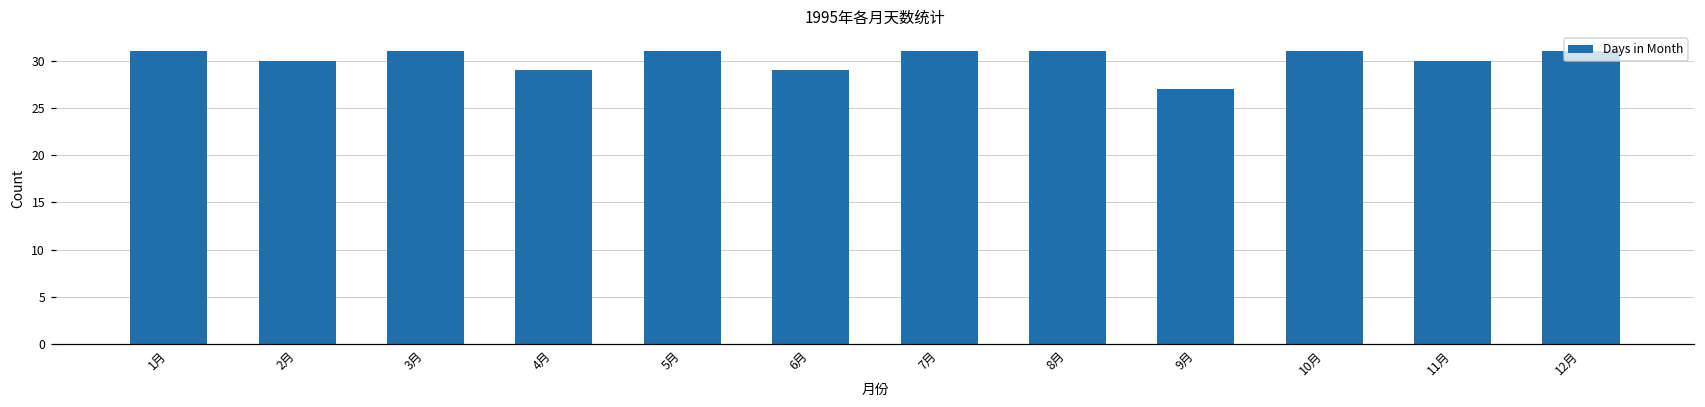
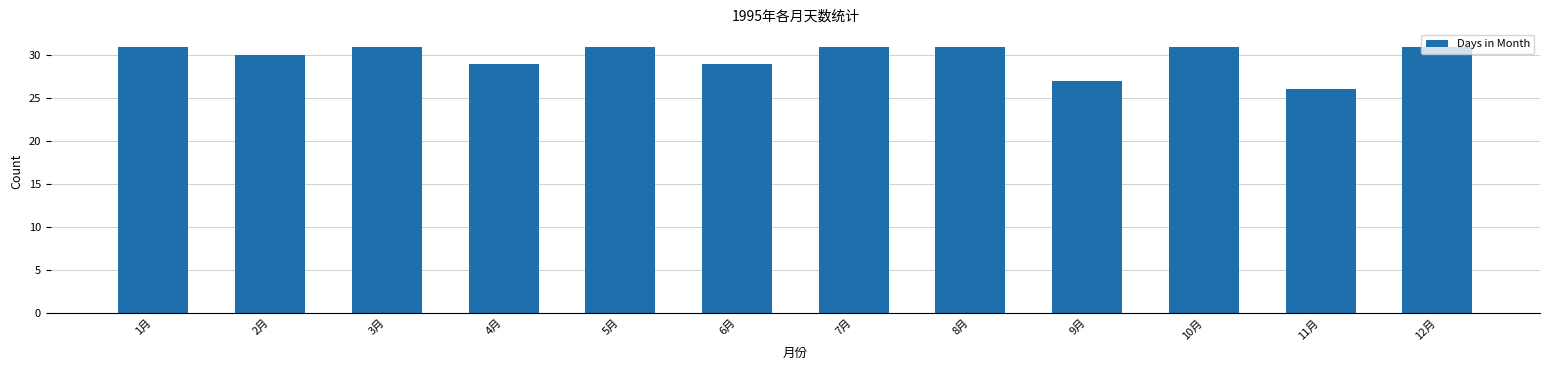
11月: 30 -> 26
